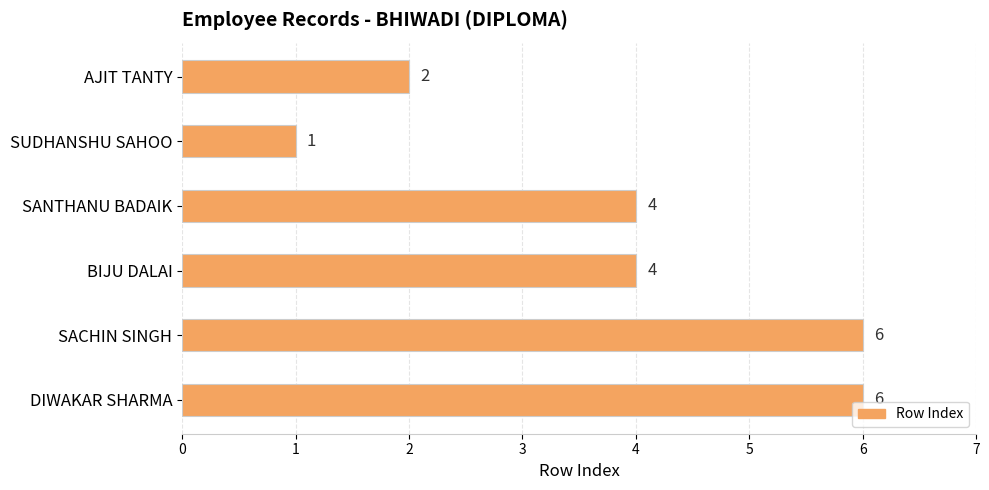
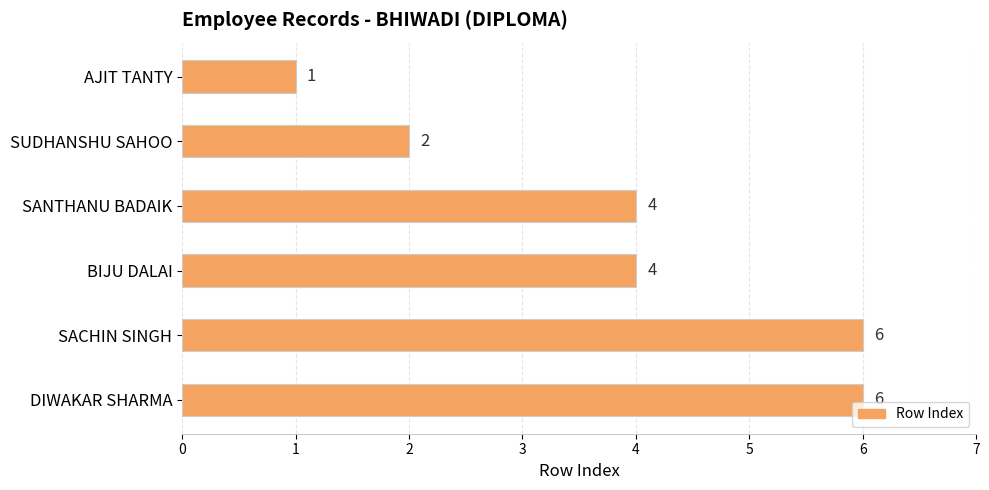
AJIT TANTY: 2 -> 1
SUDHANSHU SAHOO: 1 -> 2
